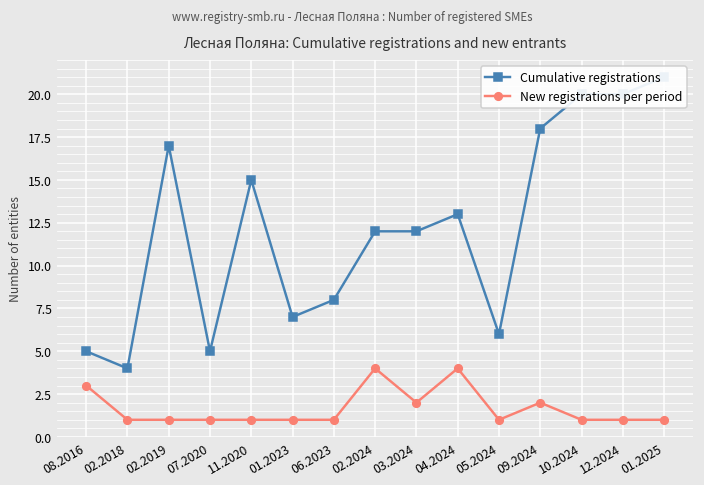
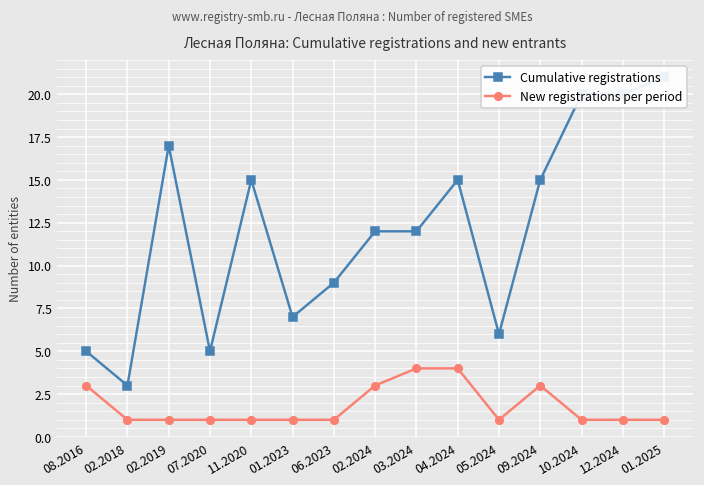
Cumulative registrations, 02.2018: 4 -> 3
Cumulative registrations, 06.2023: 8 -> 9
New registrations per period, 02.2024: 4 -> 3
New registrations per period, 03.2024: 2 -> 4
Cumulative registrations, 04.2024: 13 -> 15
Cumulative registrations, 09.2024: 18 -> 15
New registrations per period, 09.2024: 2 -> 3
